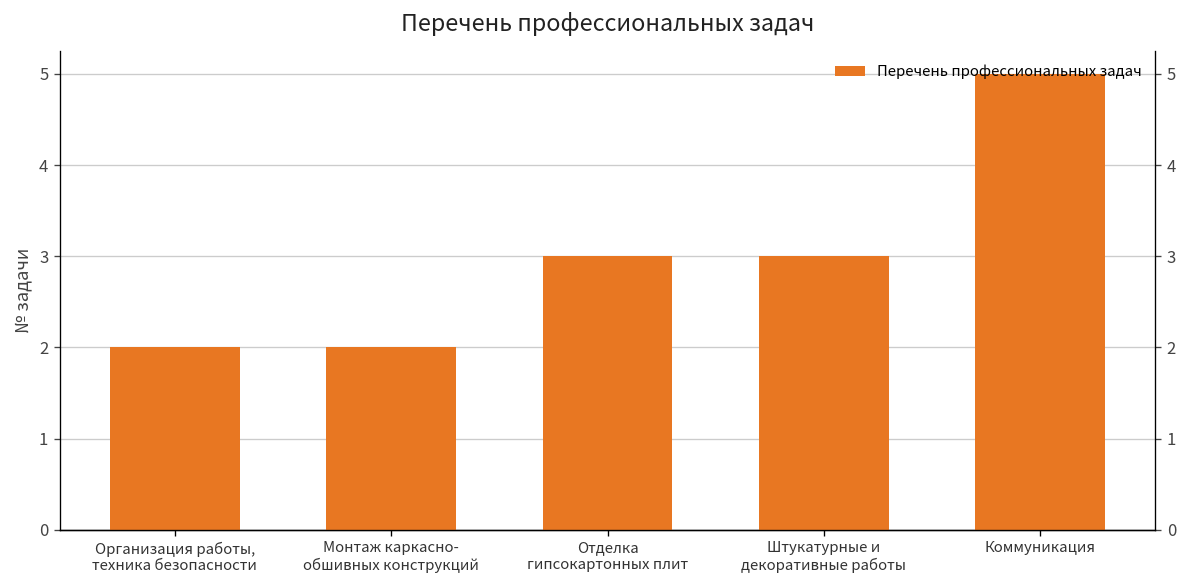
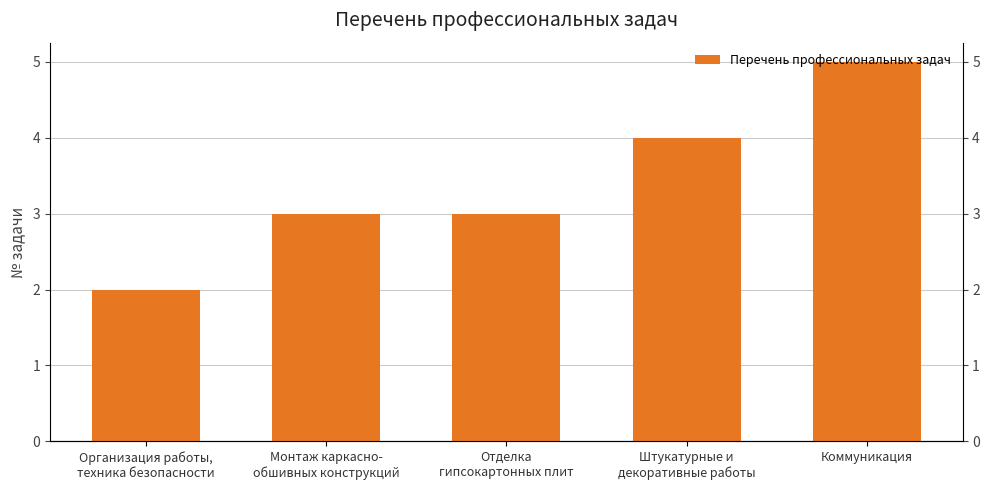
Монтаж каркасно- обшивных конструкций: 2 -> 3
Штукатурные и декоративные работы: 3 -> 4
